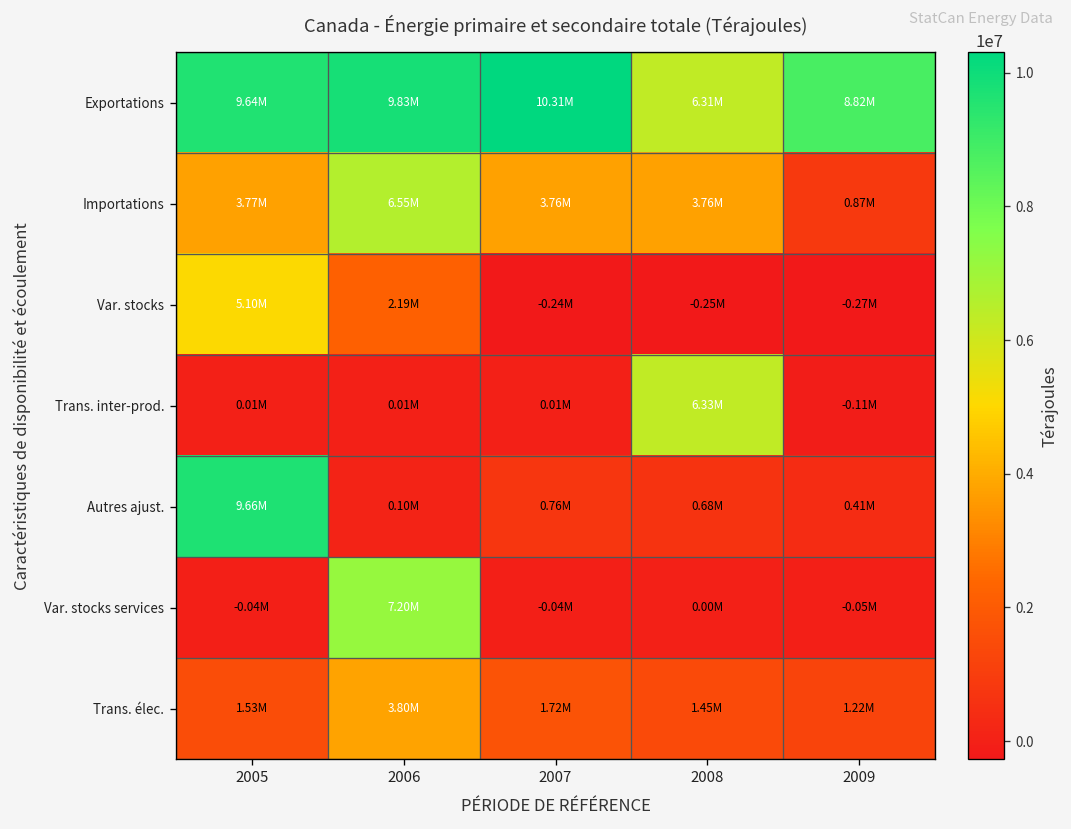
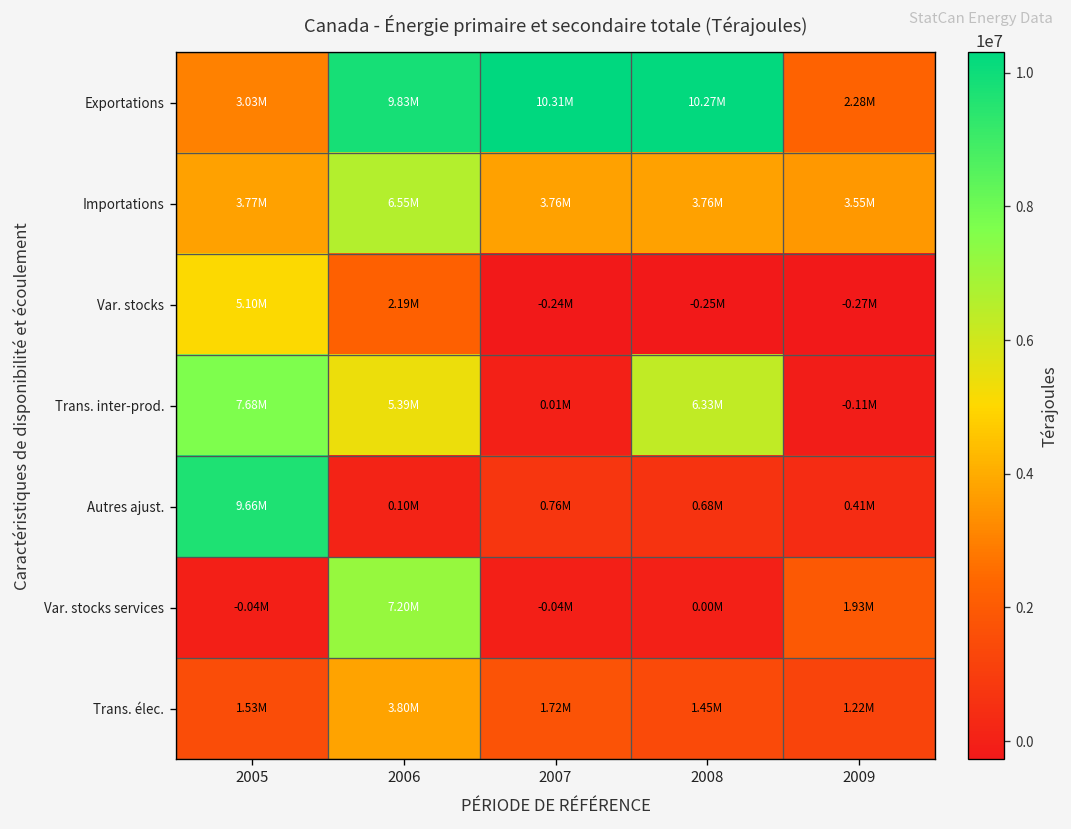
Exportations, 2005: 9.64M -> 3.03M
Exportations, 2008: 6.31M -> 10.27M
Exportations, 2009: 8.82M -> 2.28M
Importations, 2009: 0.87M -> 3.55M
Trans. inter-prod., 2005: 0.01M -> 7.68M
Trans. inter-prod., 2006: 0.01M -> 5.39M
Var. stocks services, 2009: -0.05M -> 1.93M
